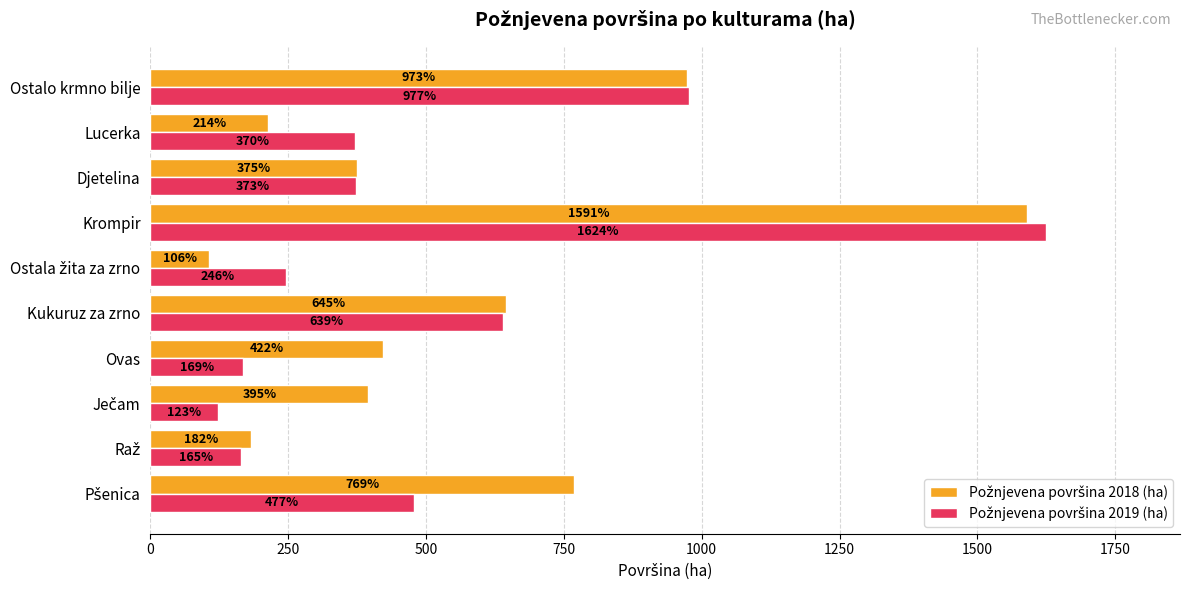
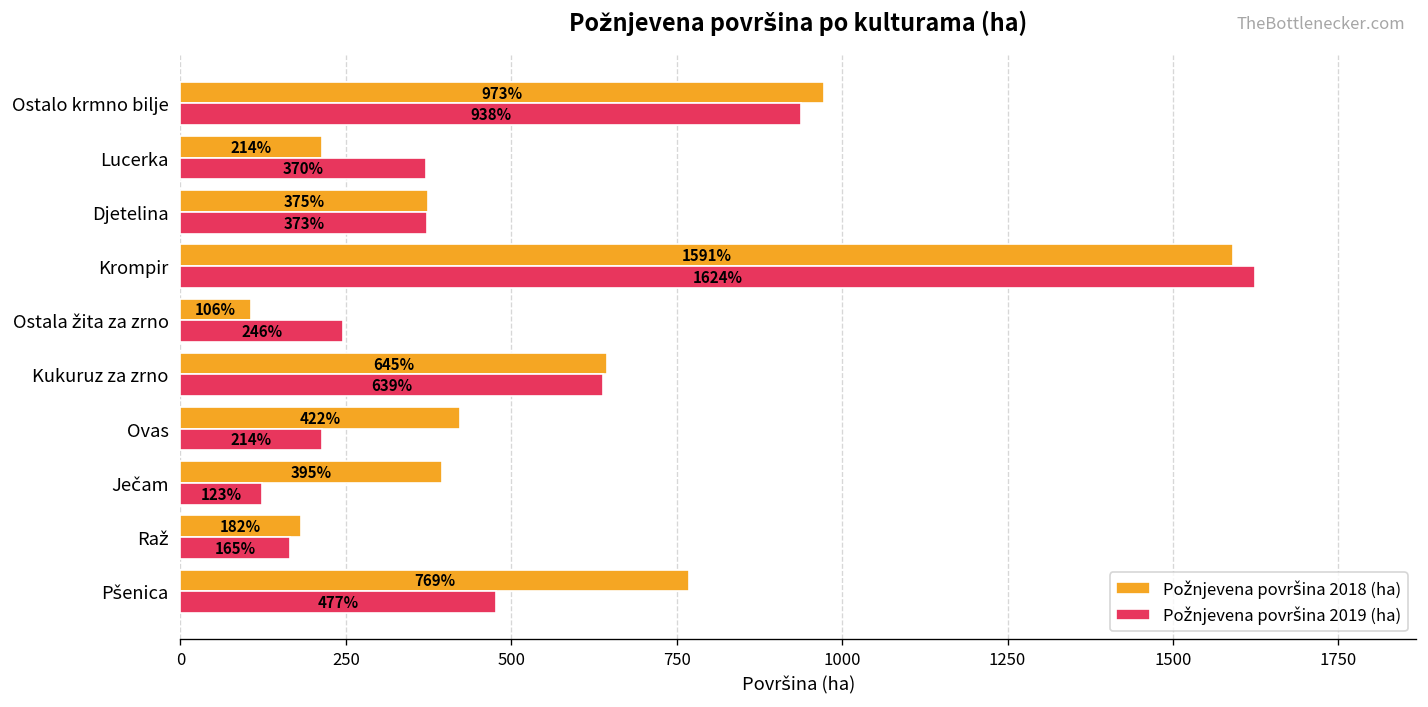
Požnjevena površina 2019 (ha), Ostalo krmno bilje: 977% -> 938%
Požnjevena površina 2019 (ha), Ovas: 169% -> 214%
